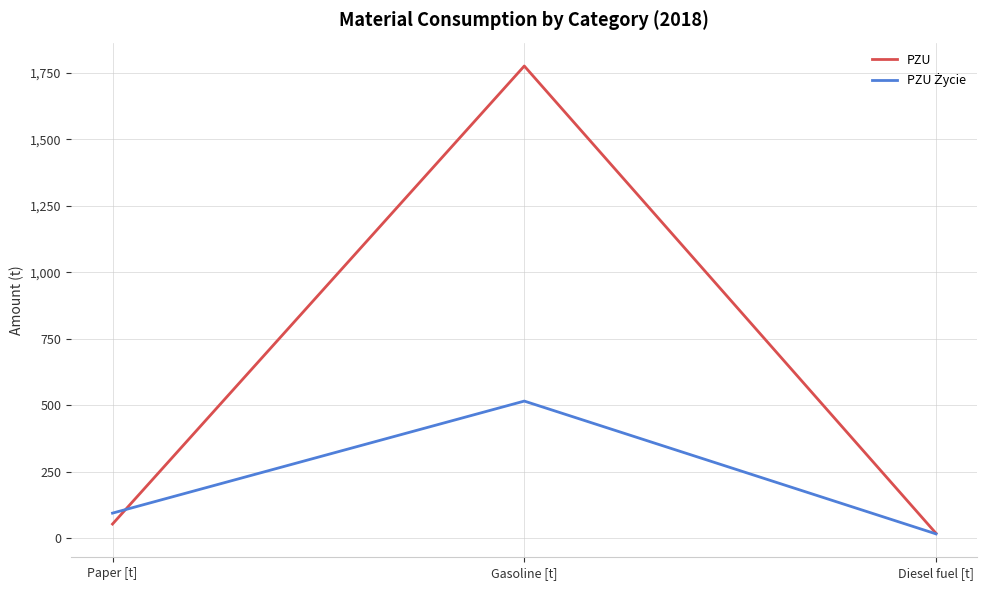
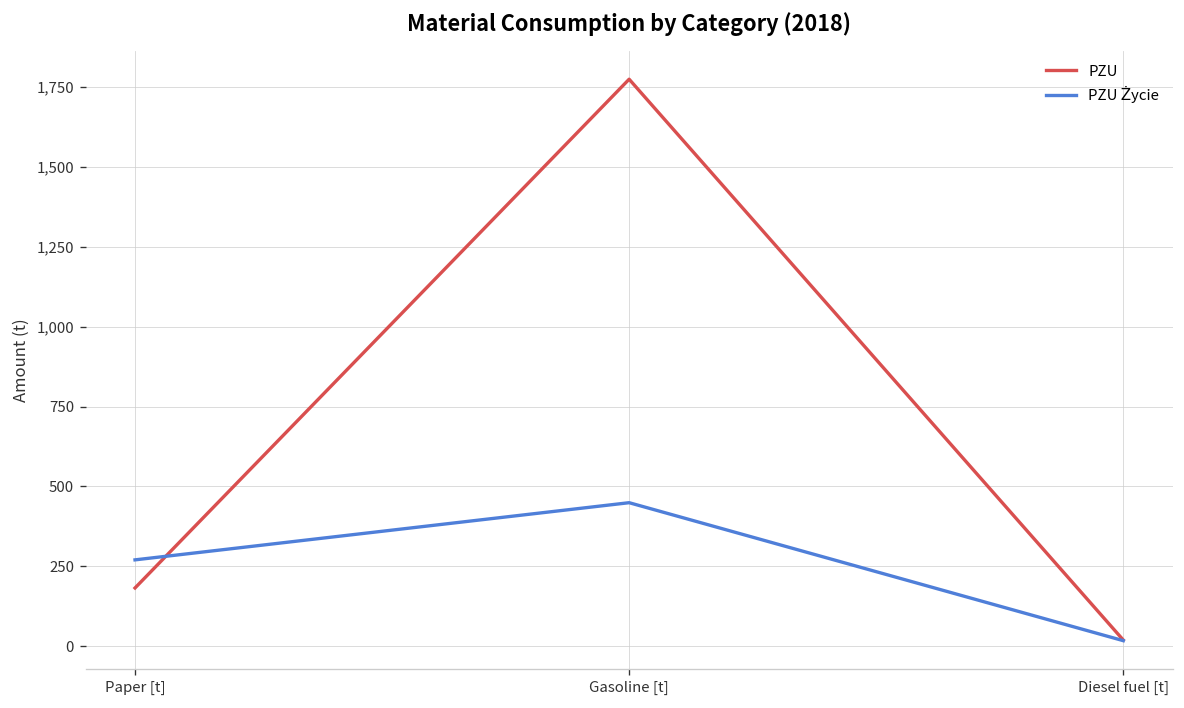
PZU, Paper [t]: 50 -> 180
PZU Życie, Paper [t]: 100 -> 270
PZU Życie, Gasoline [t]: 520 -> 450
